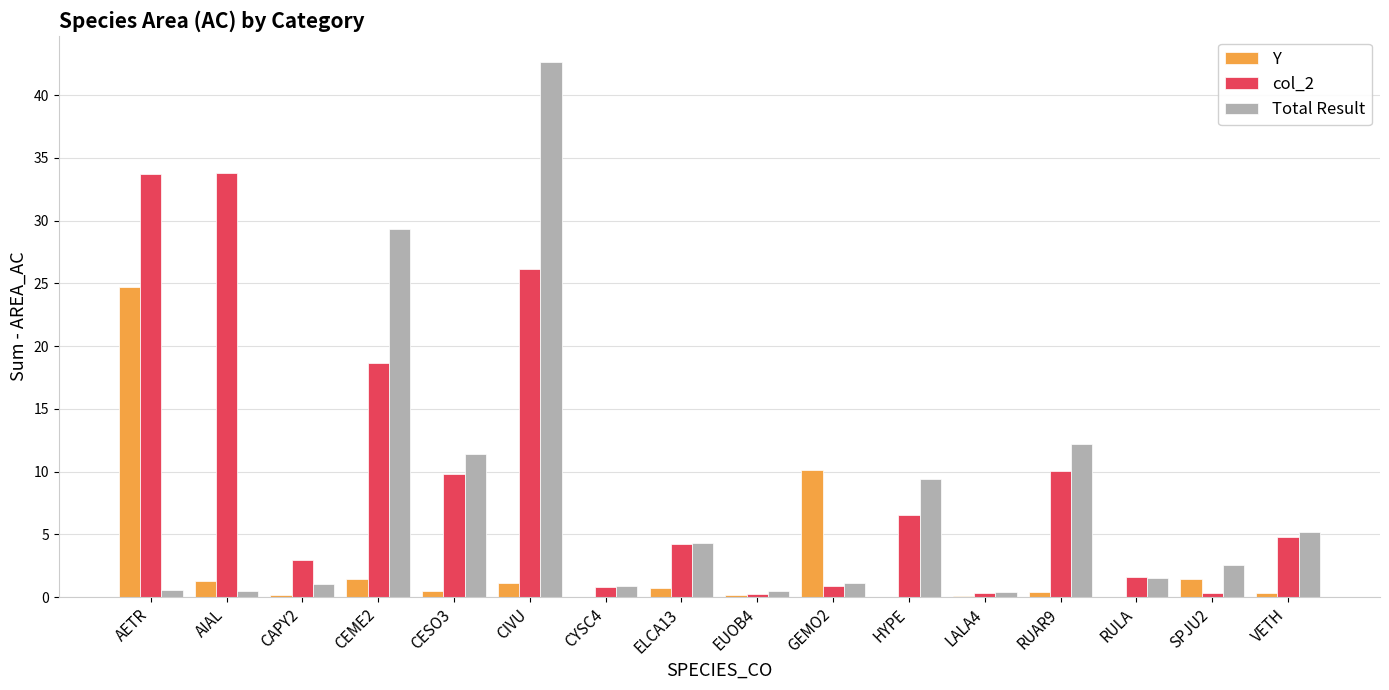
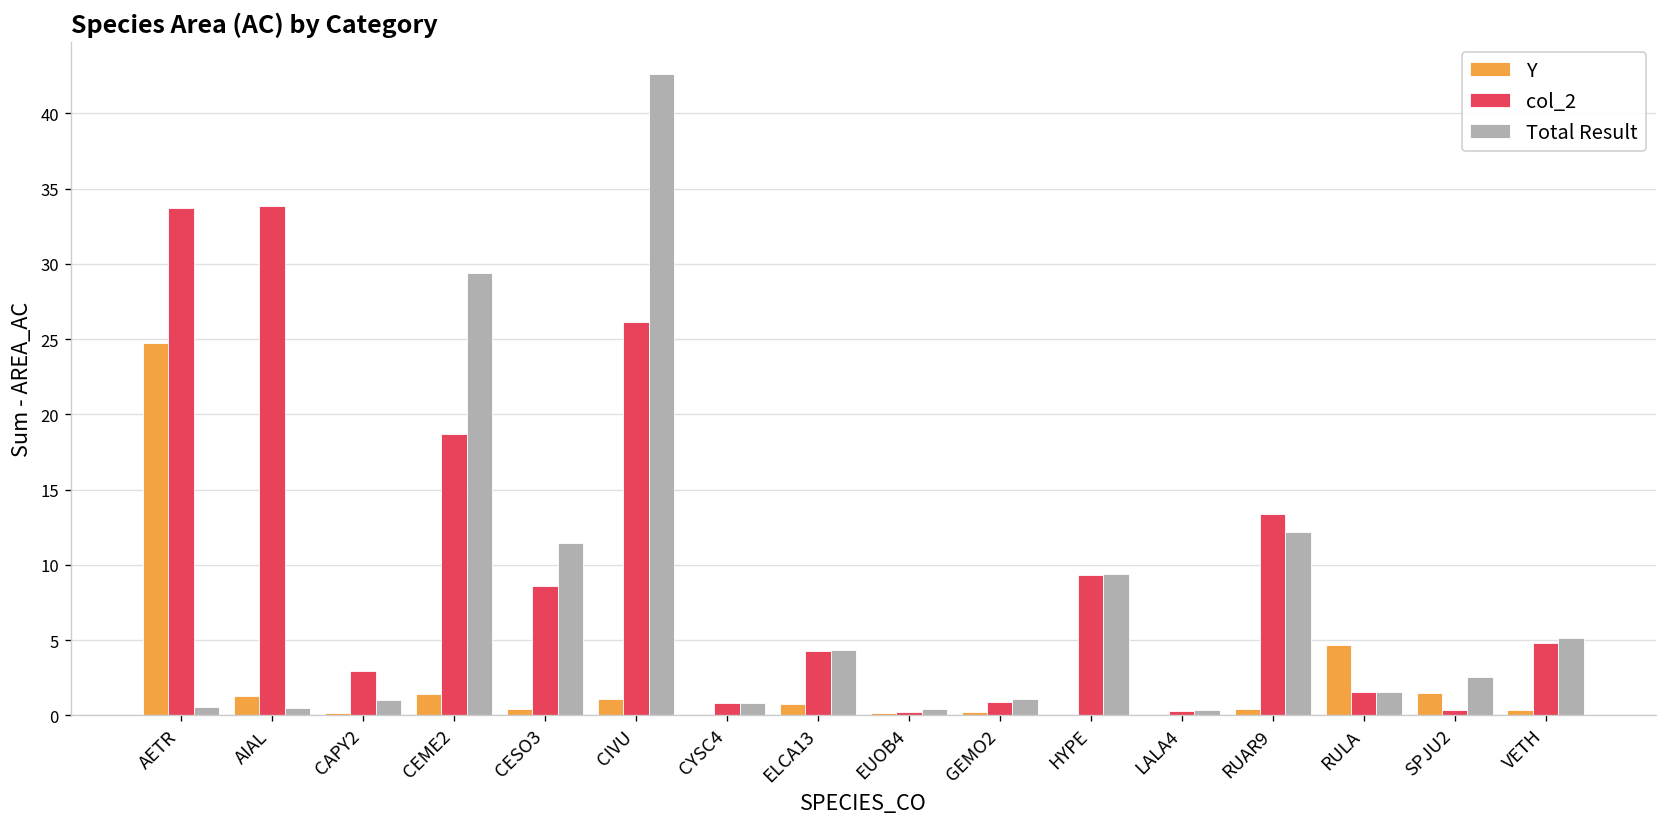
col_2, CESO3: 9.8 -> 8.6
Y, GEMO2: 10.2 -> 0.2
col_2, HYPE: 6.6 -> 9.3
col_2, RUAR9: 10.0 -> 13.4
Y, RULA: 0.0 -> 4.7
